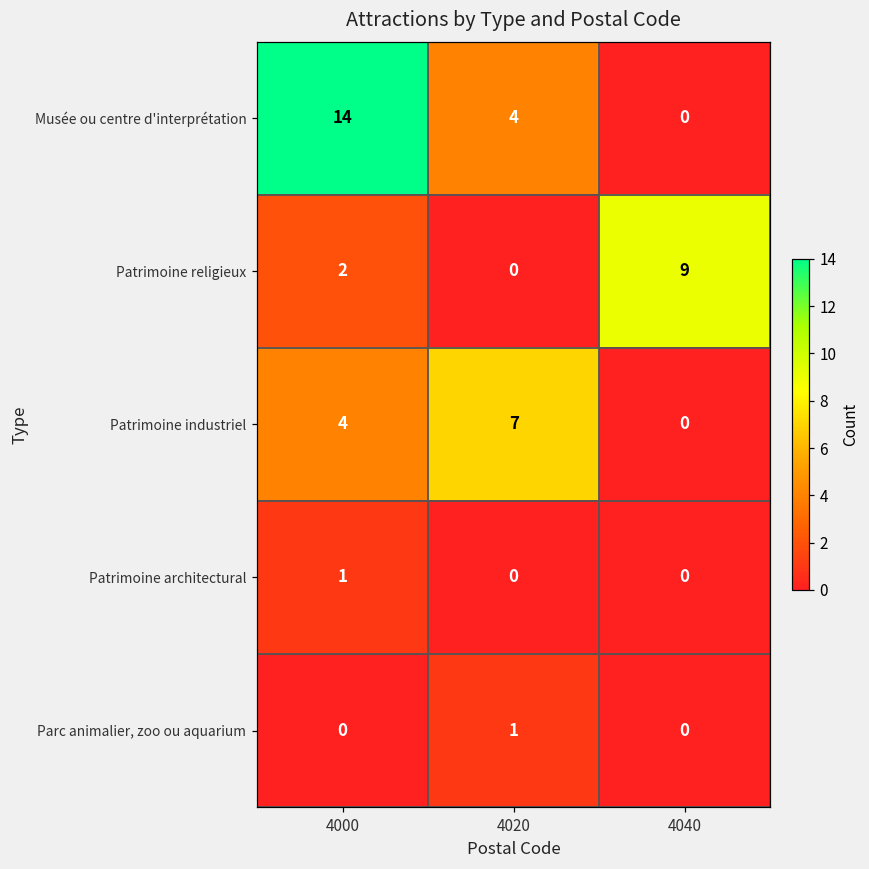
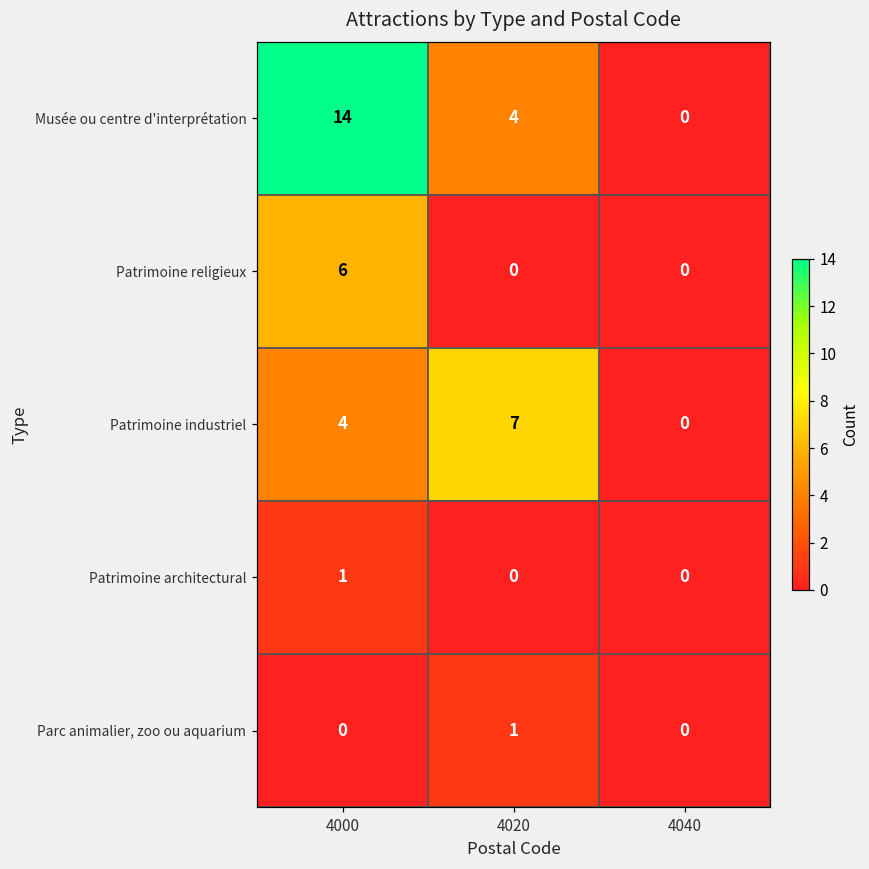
Patrimoine religieux, 4000: 2 -> 6
Patrimoine religieux, 4040: 9 -> 0
